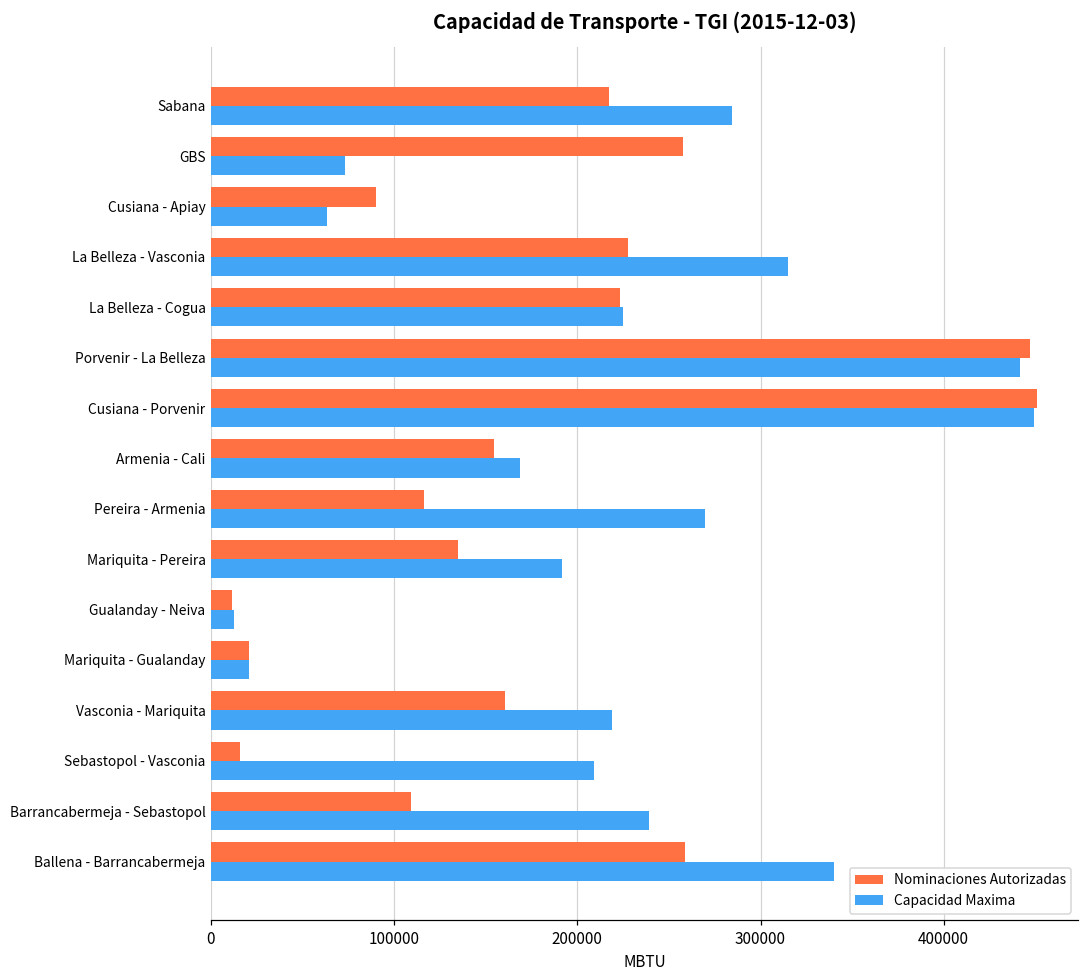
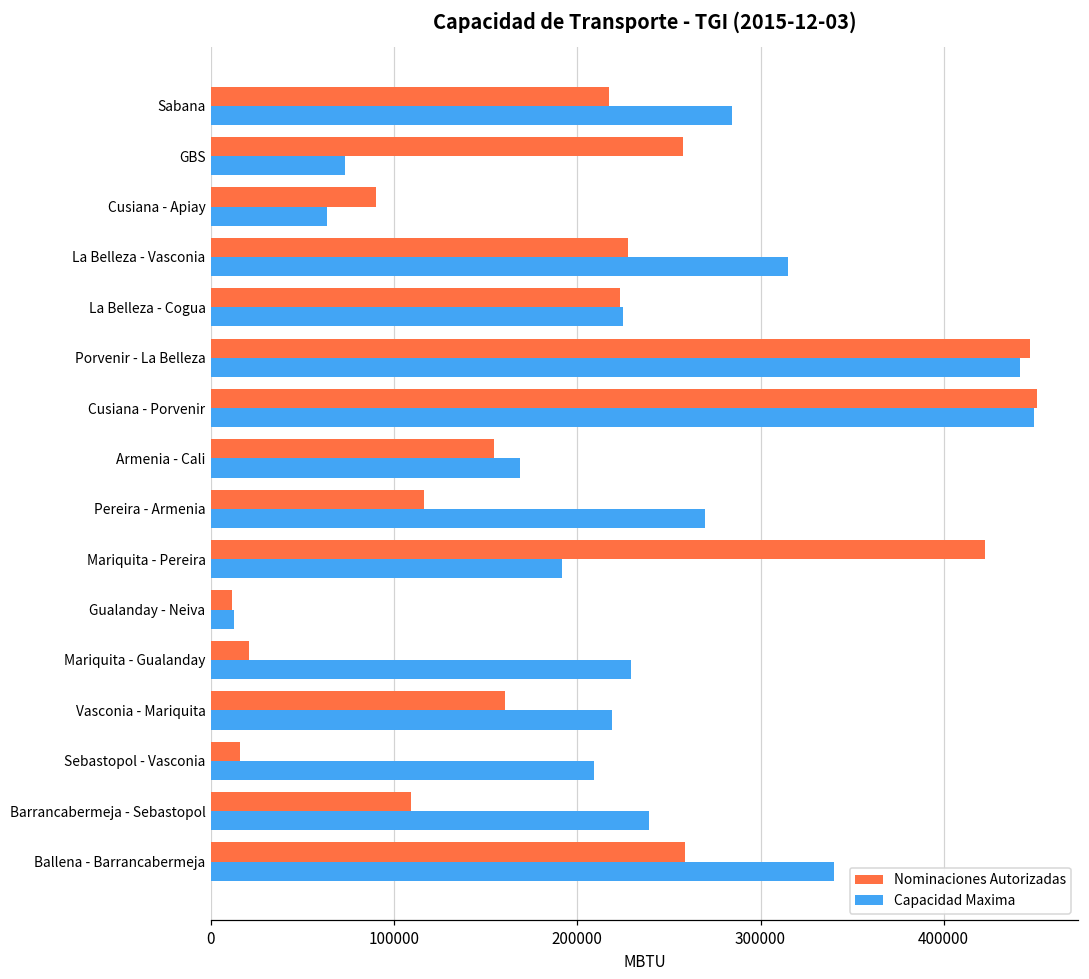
Nominaciones Autorizadas, Mariquita - Pereira: 135000 -> 423000
Capacidad Maxima, Mariquita - Gualanday: 21000 -> 230000
